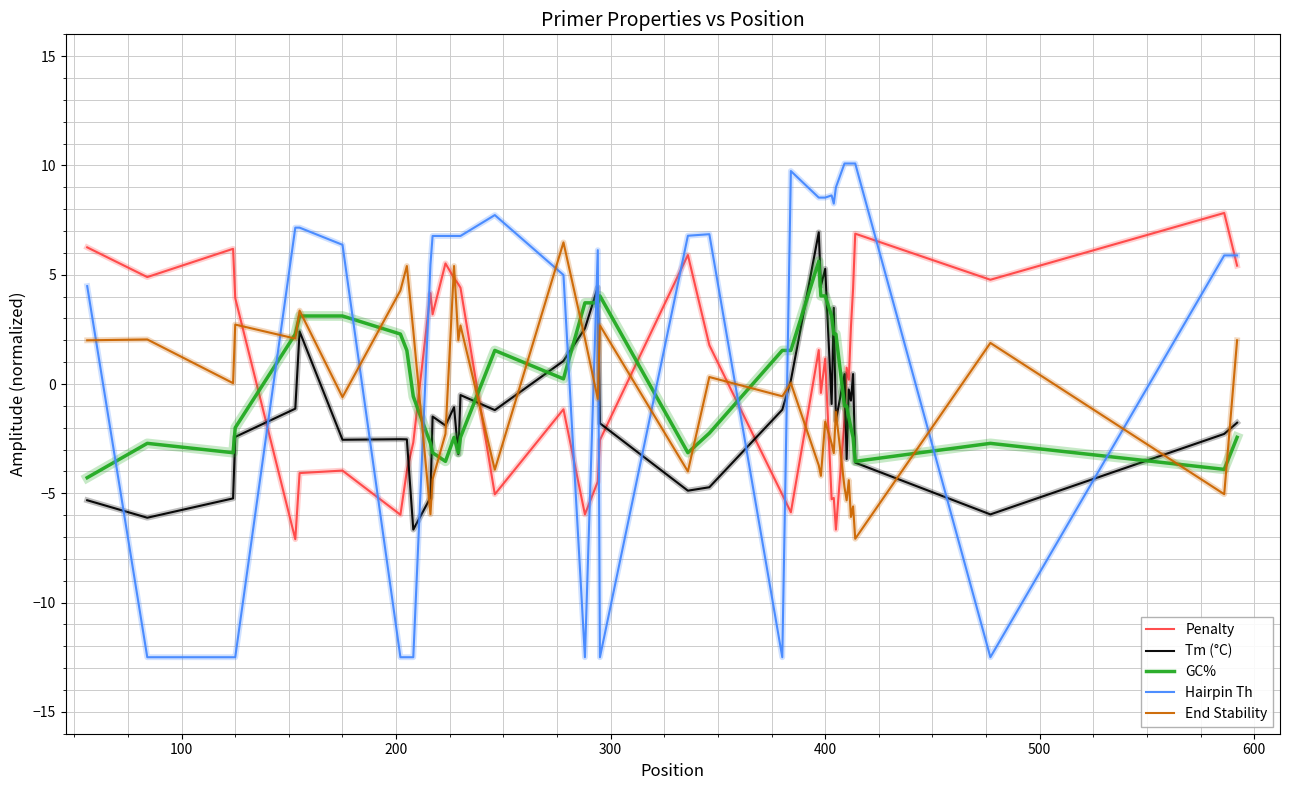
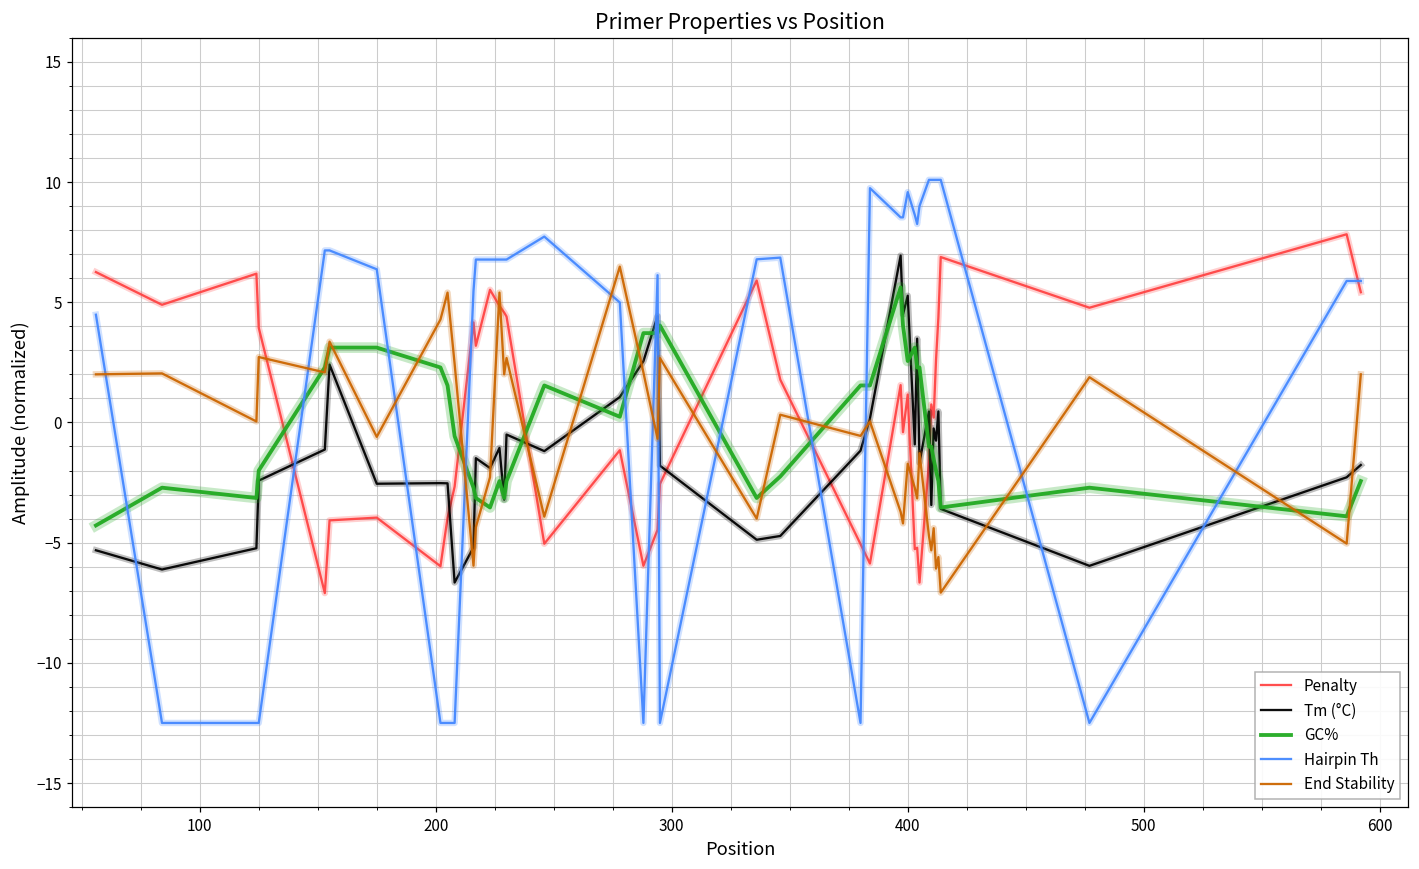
GC%, 400: 4.0 -> 2.6
Hairpin Th, 400: 8.5 -> 9.6
